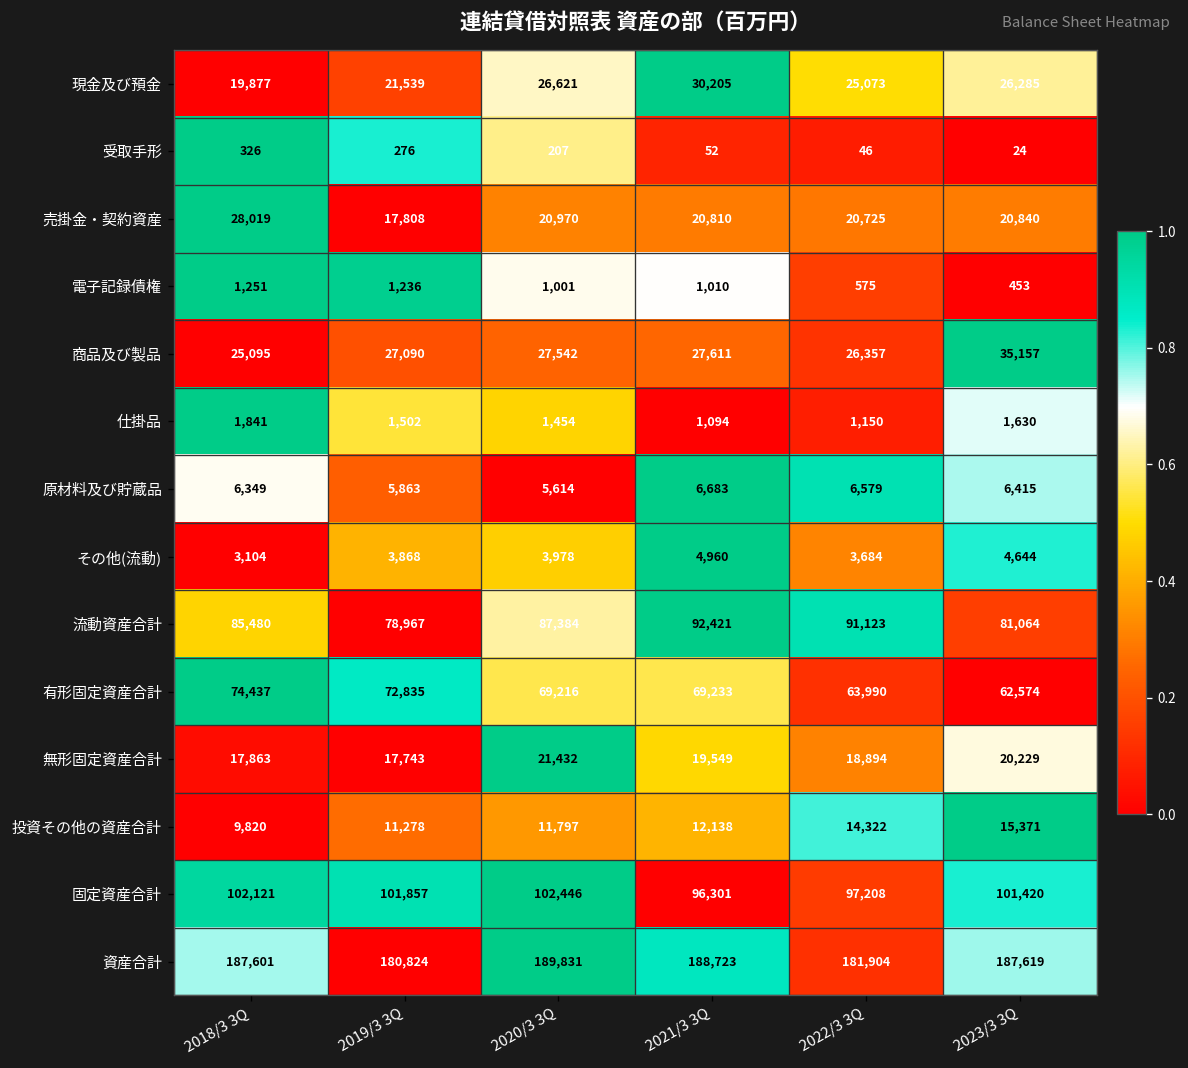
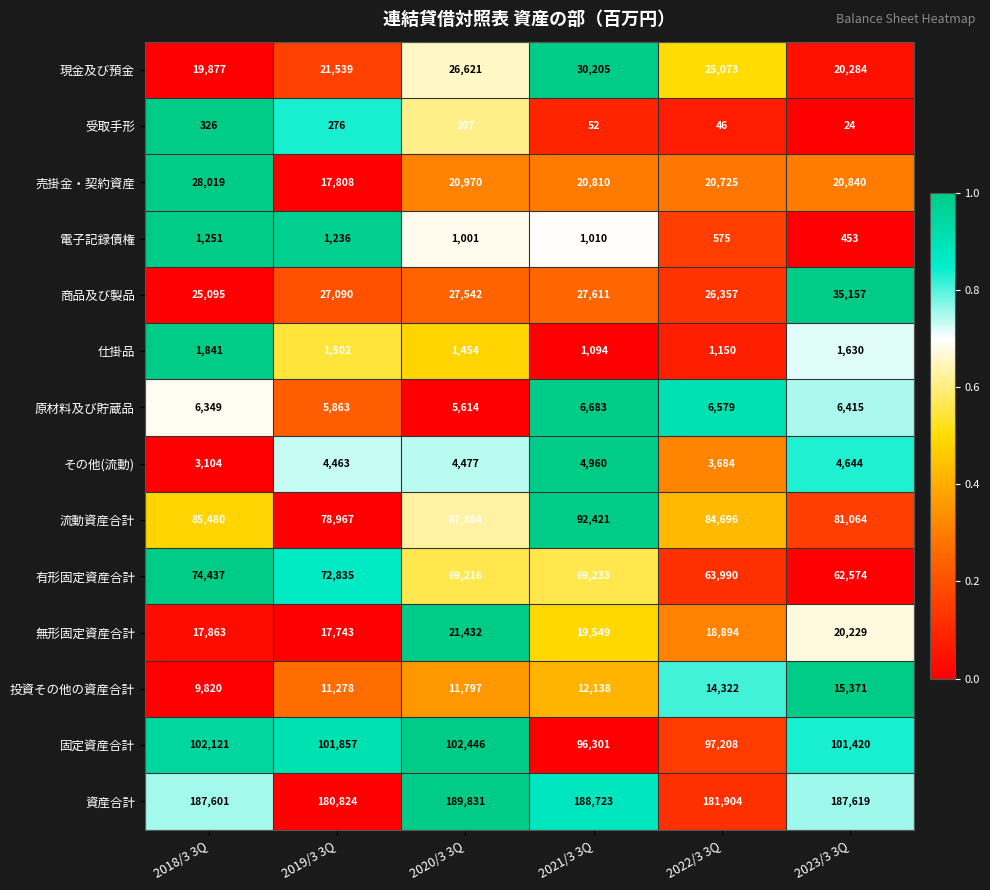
現金及び預金, 2023/3 3Q: 26,285 -> 20,284
その他(流動), 2019/3 3Q: 3,868 -> 4,463
その他(流動), 2020/3 3Q: 3,978 -> 4,477
流動資産合計, 2022/3 3Q: 91,123 -> 84,696
